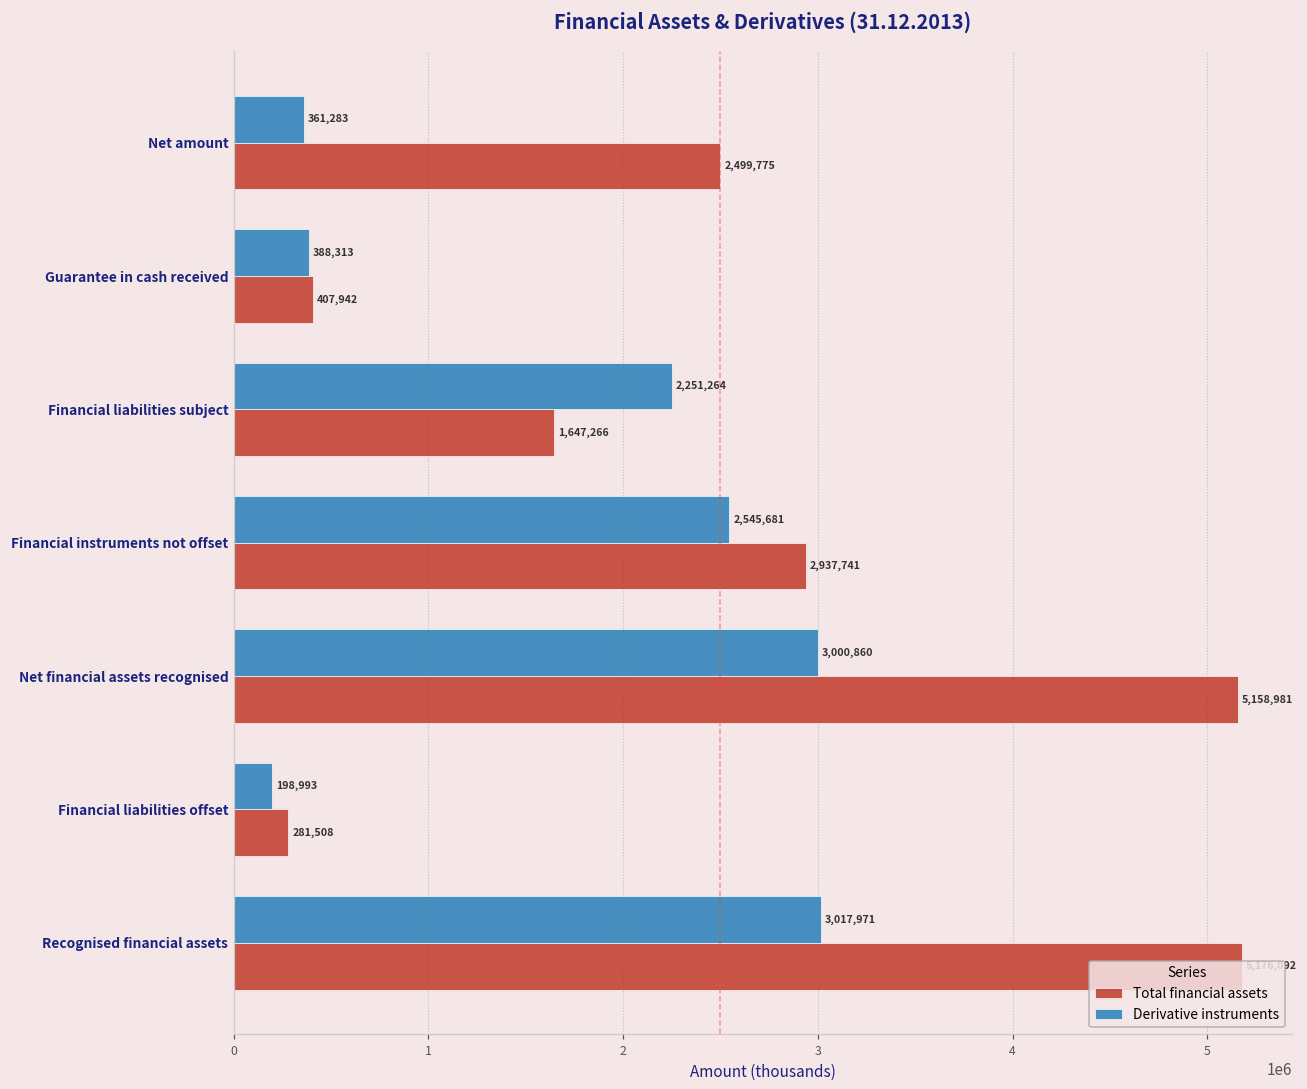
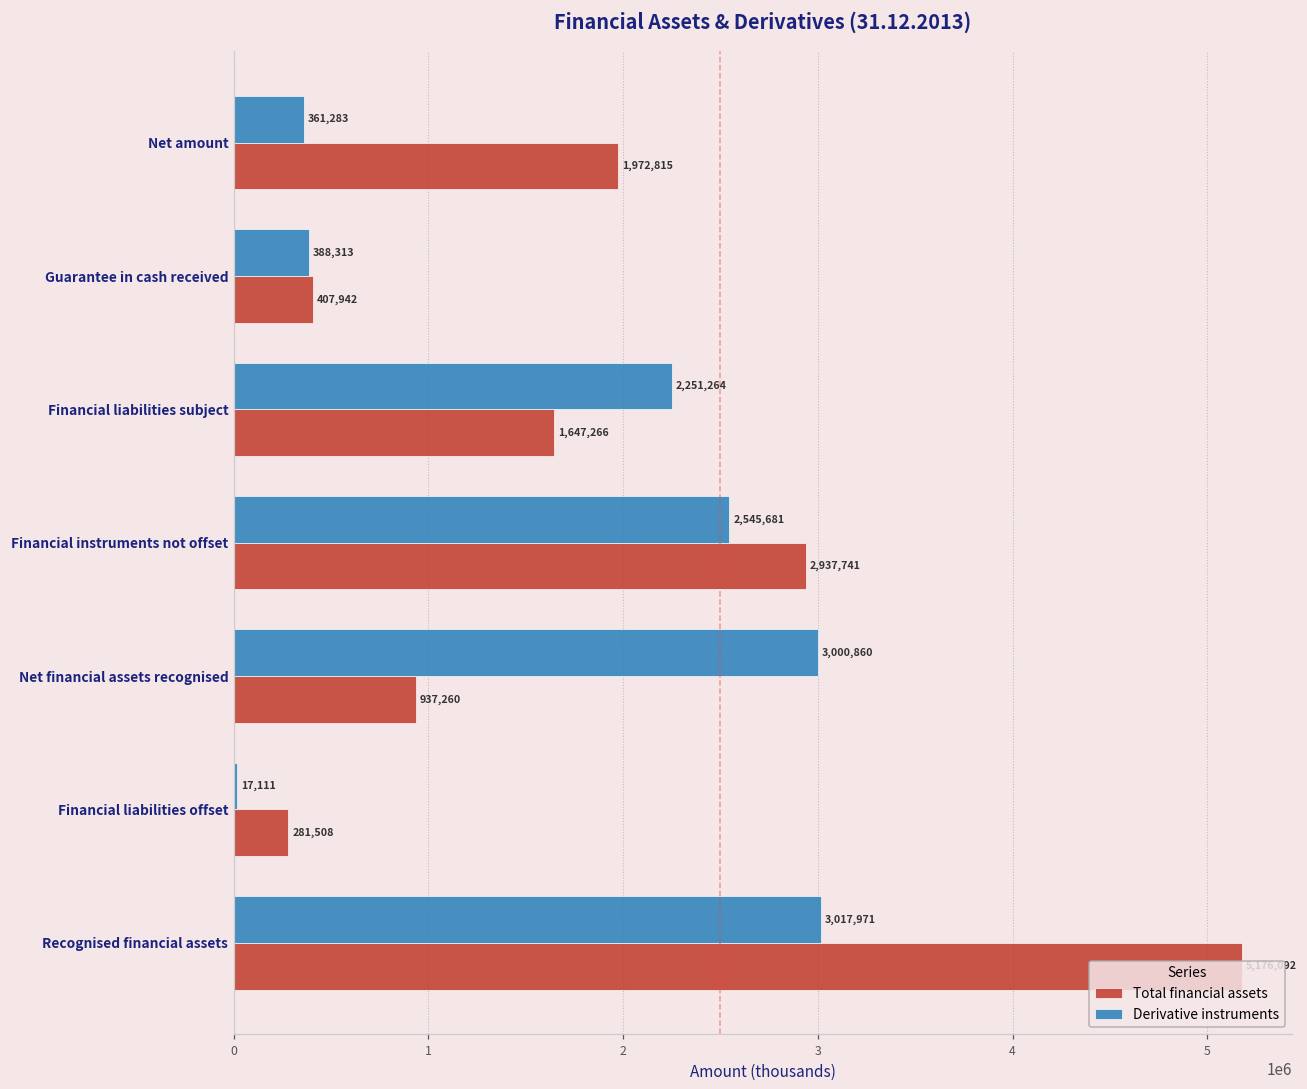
Total financial assets, Net amount: 2,499,775 -> 1,972,815
Total financial assets, Net financial assets recognised: 5,158,981 -> 937,260
Derivative instruments, Financial liabilities offset: 198,993 -> 17,111
